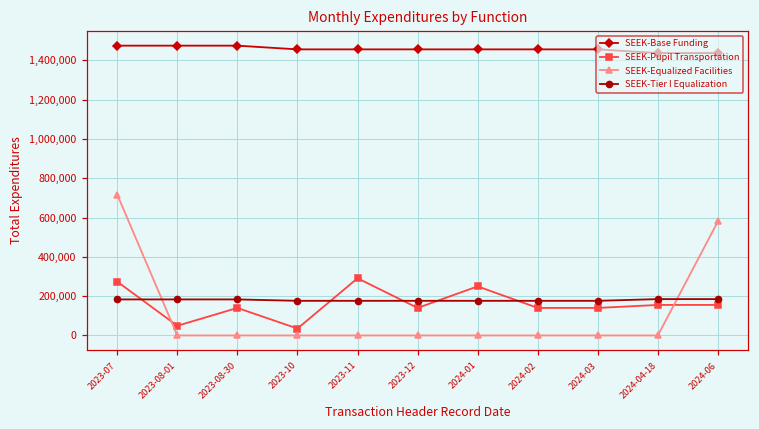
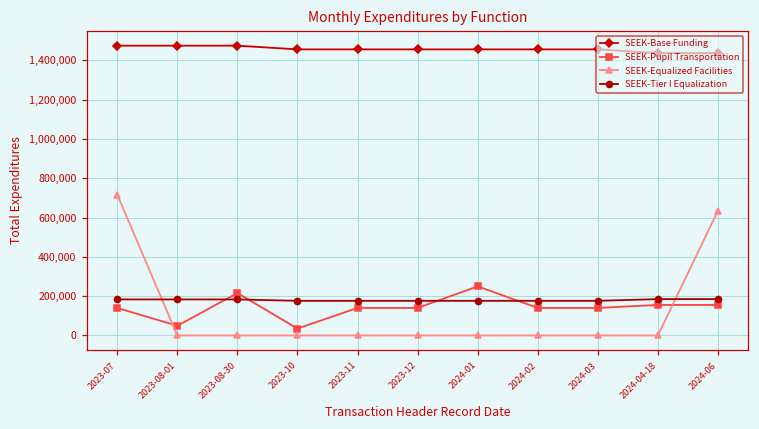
SEEK-Pupil Transportation, 2023-07: 270,000 -> 140,000
SEEK-Pupil Transportation, 2023-08-30: 140,000 -> 220,000
SEEK-Pupil Transportation, 2023-11: 290,000 -> 140,000
SEEK-Equalized Facilities, 2024-06: 580,000 -> 630,000
